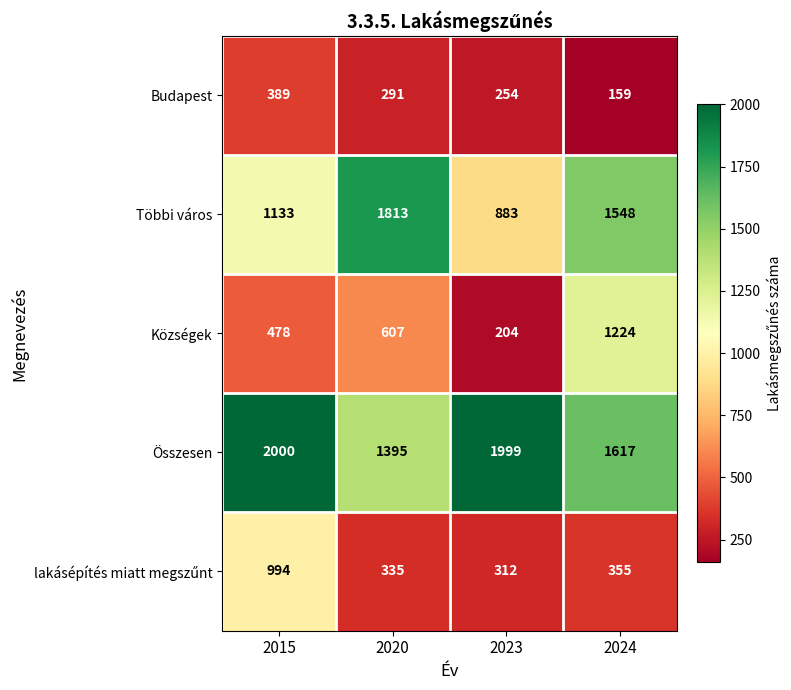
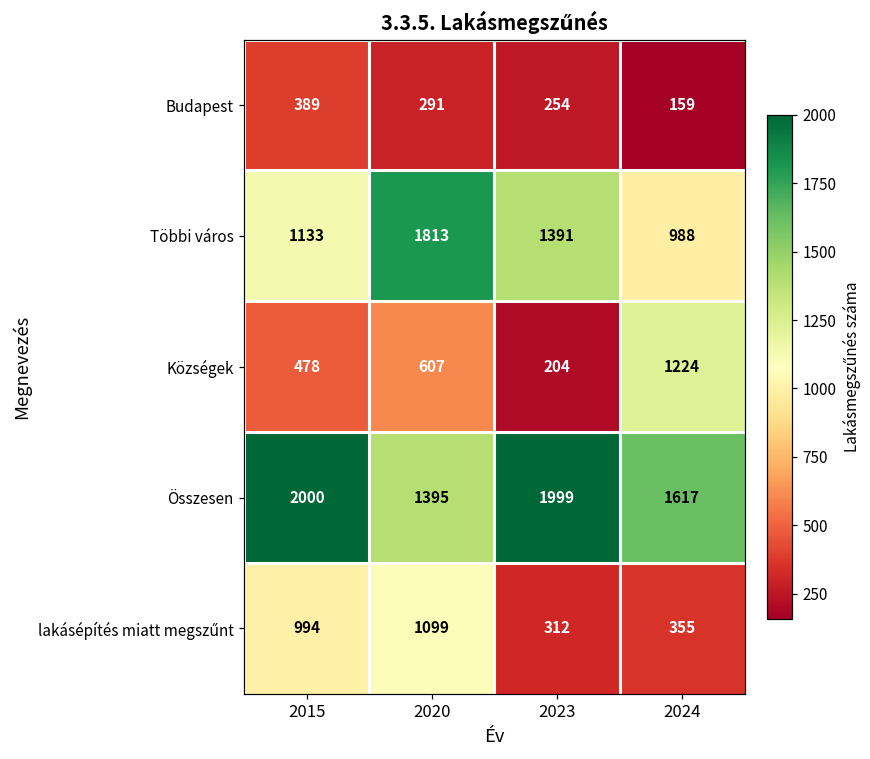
Többi város, 2023: 883 -> 1391
Többi város, 2024: 1548 -> 988
lakásépítés miatt megszűnt, 2020: 335 -> 1099
